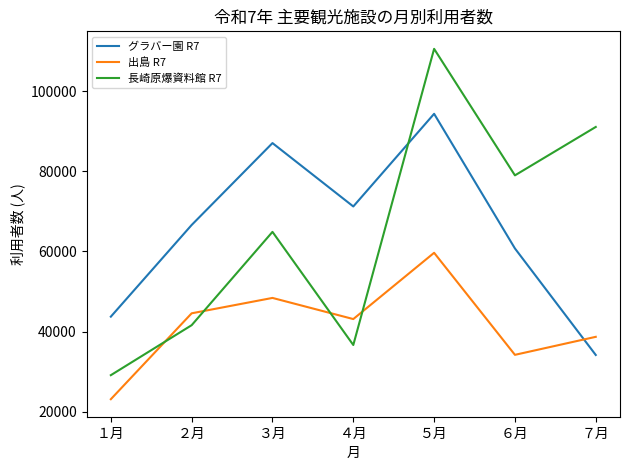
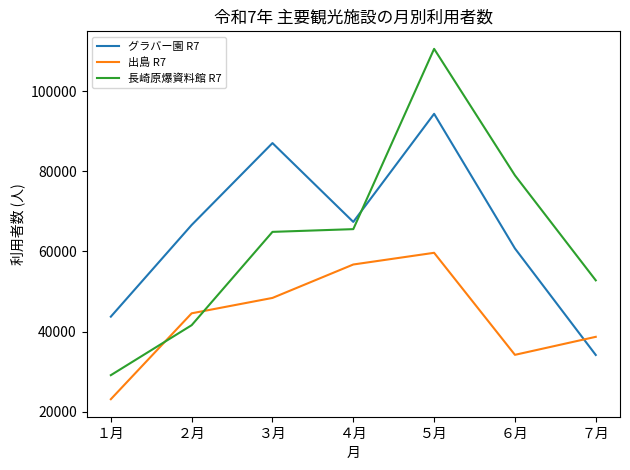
グラバー園 R7, ４月: 71000 -> 67000
出島 R7, ４月: 43000 -> 57000
長崎原爆資料館 R7, ４月: 37000 -> 66000
長崎原爆資料館 R7, ７月: 91000 -> 53000
